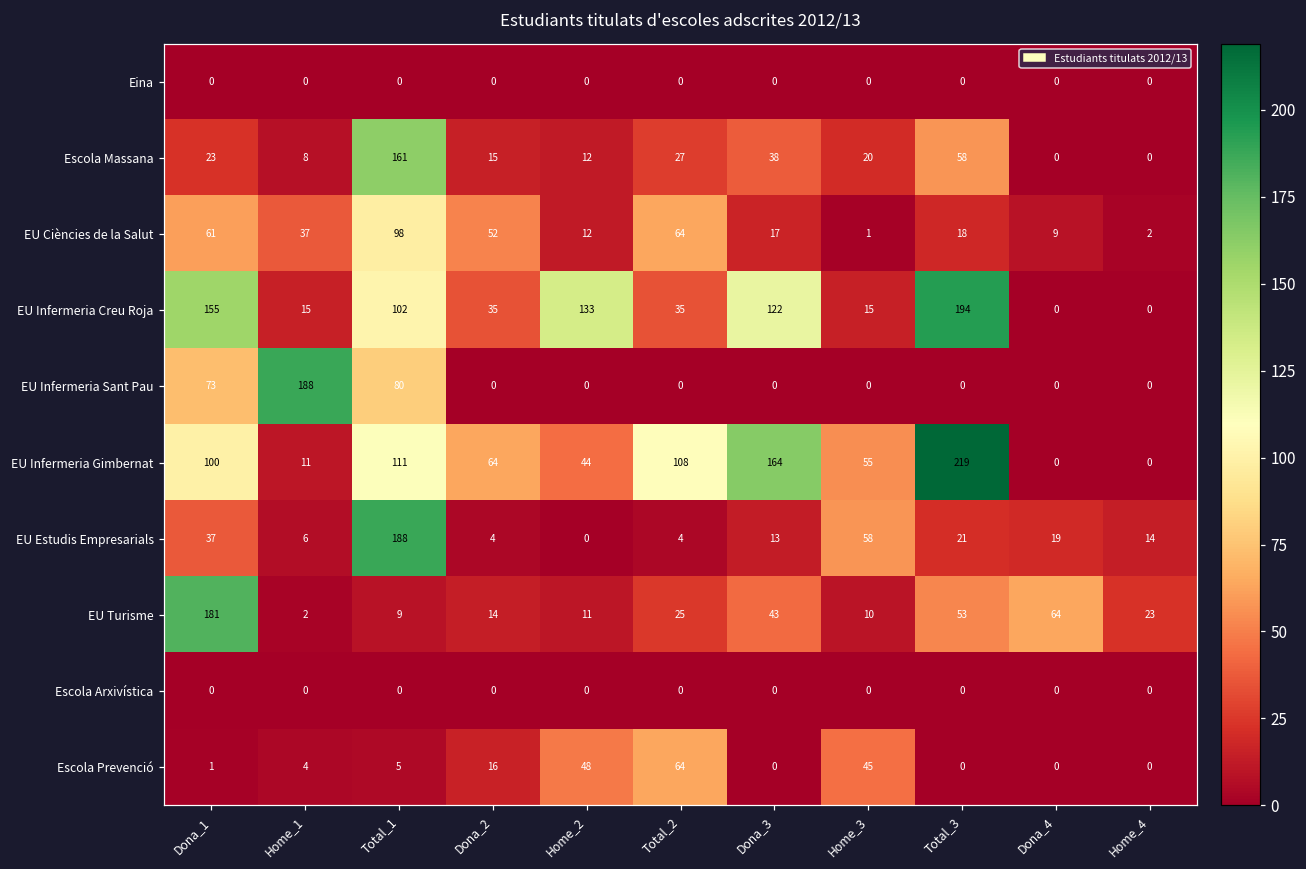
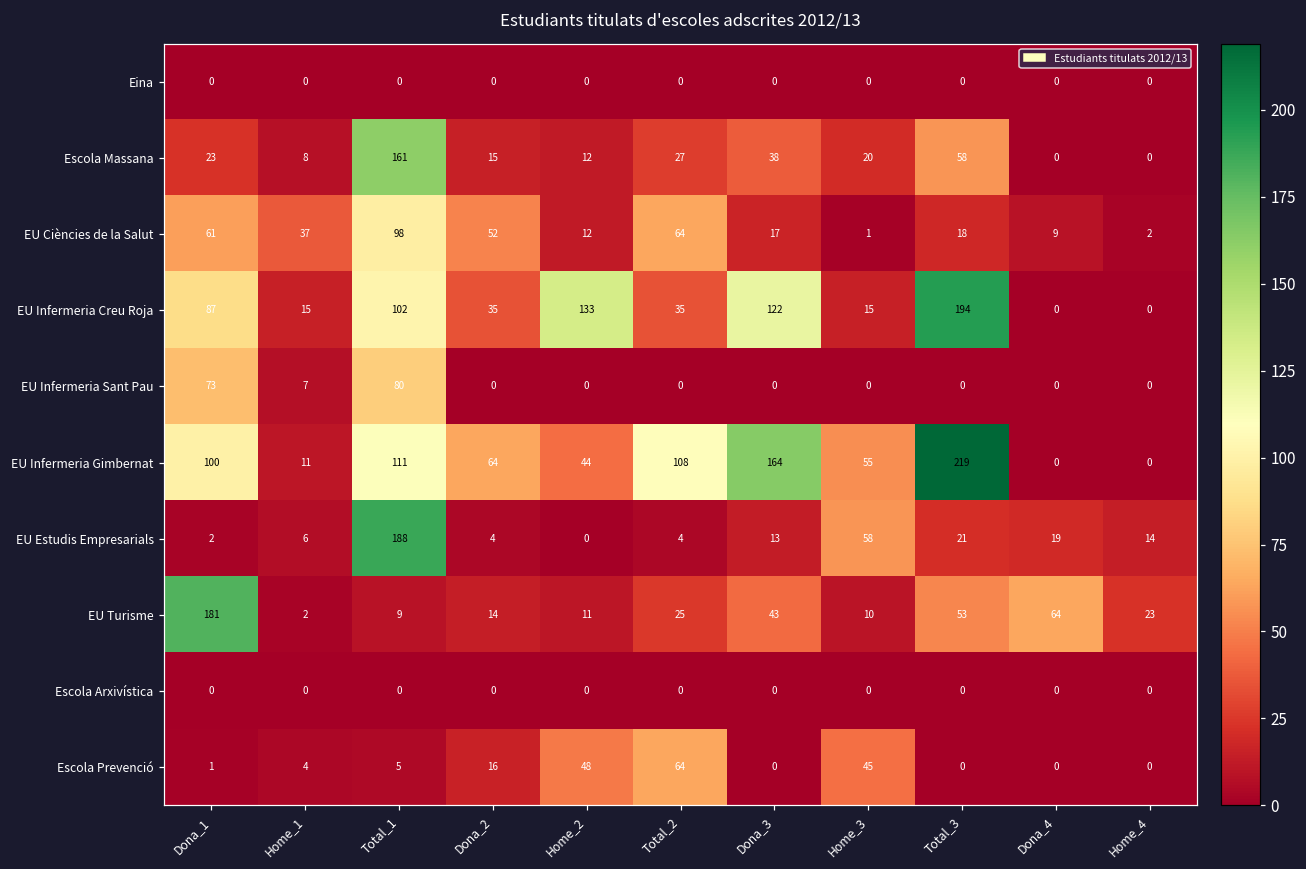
EU Infermeria Creu Roja, Dona_1: 155 -> 87
EU Infermeria Sant Pau, Home_1: 188 -> 7
EU Estudis Empresarials, Dona_1: 37 -> 2
